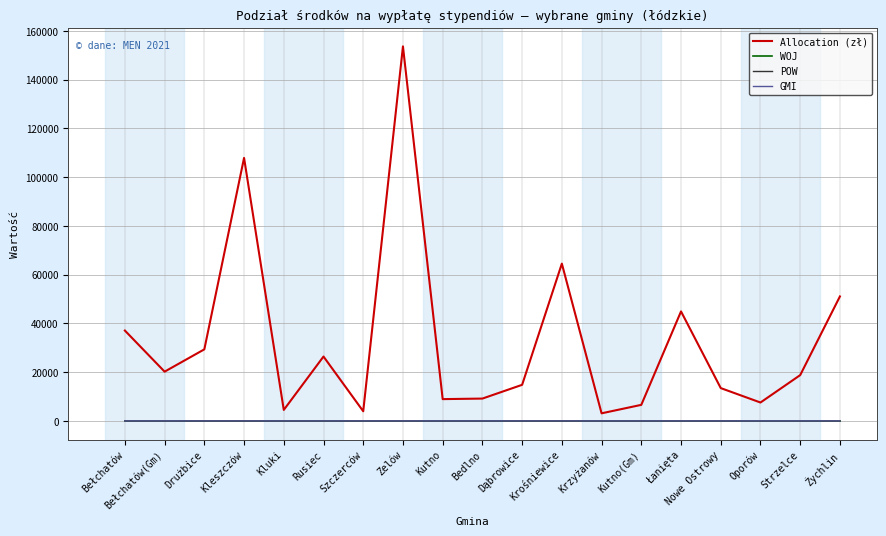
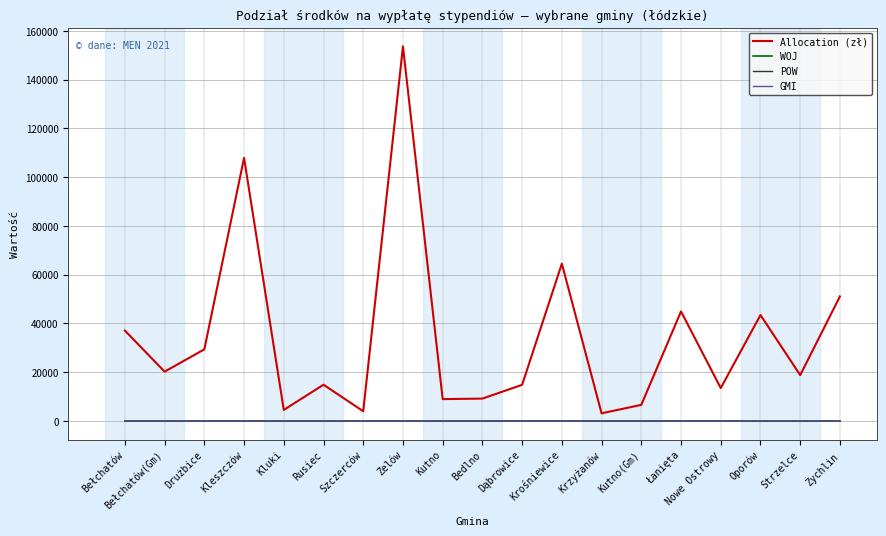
Allocation (zł), Rusiec: 26000 -> 15000
Allocation (zł), Oporów: 8000 -> 43000
